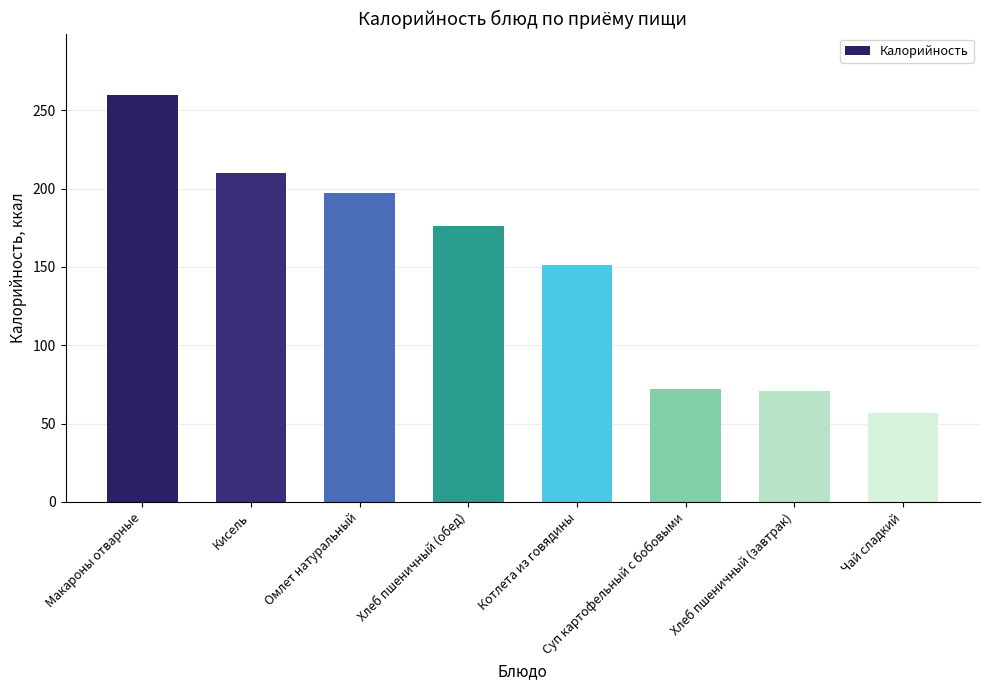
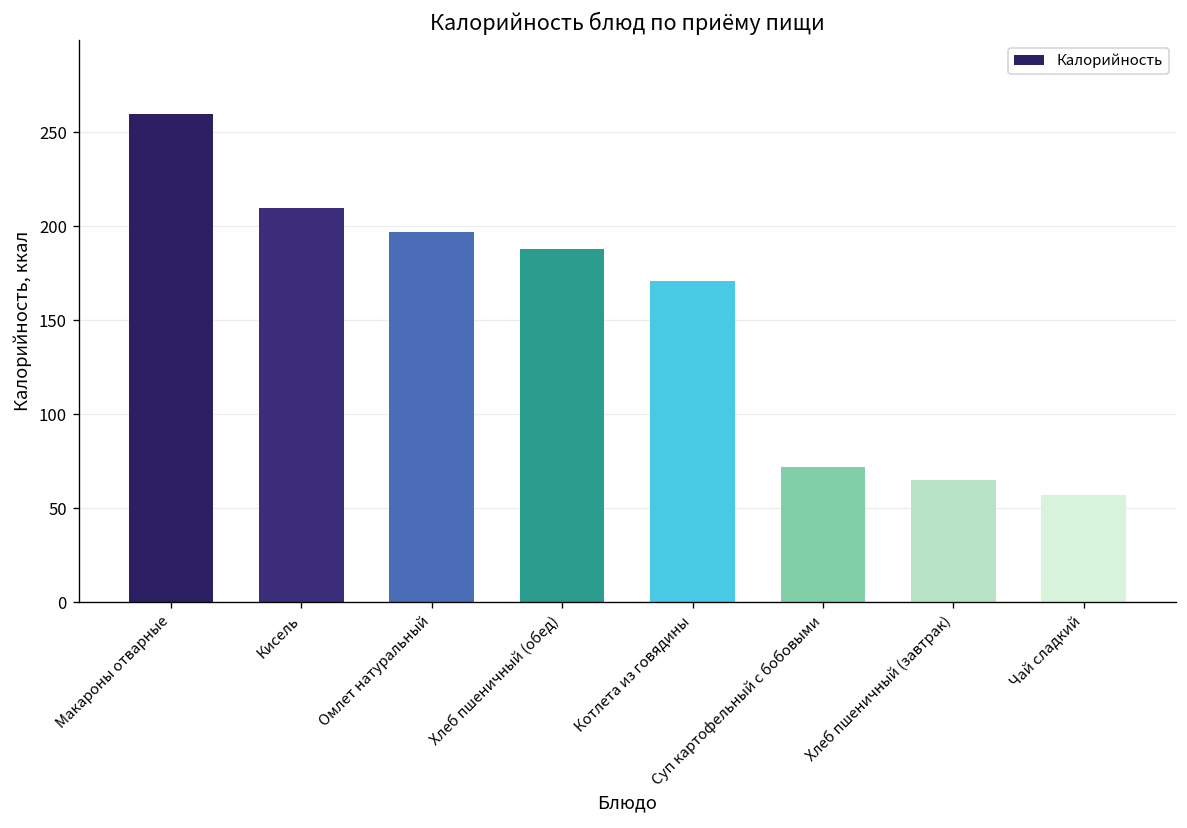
Хлеб пшеничный (обед): 176 -> 188
Котлета из говядины: 151 -> 171
Хлеб пшеничный (завтрак): 71 -> 65
